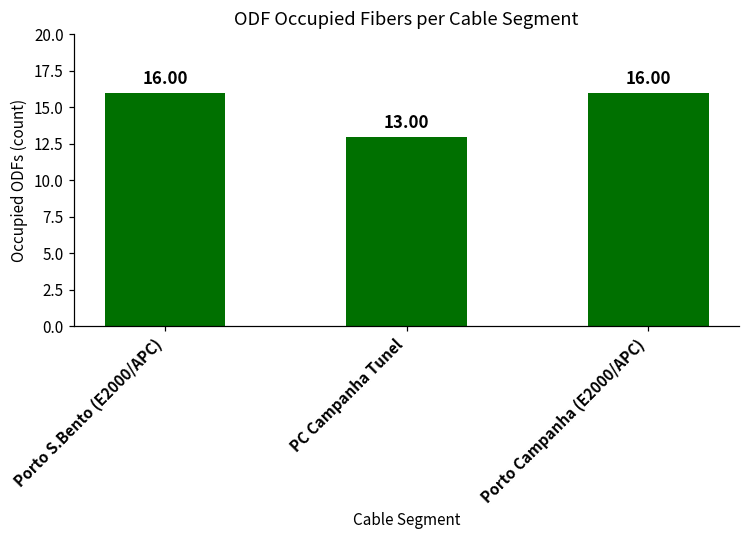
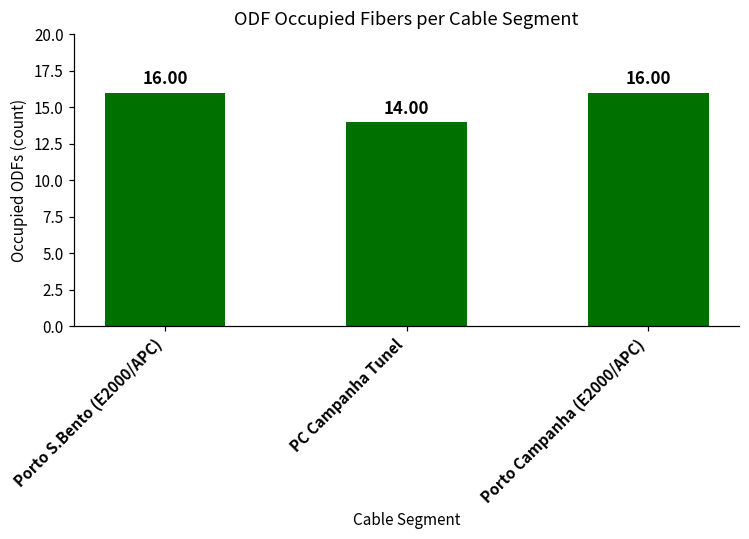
PC Campanha Tunel: 13.00 -> 14.00
